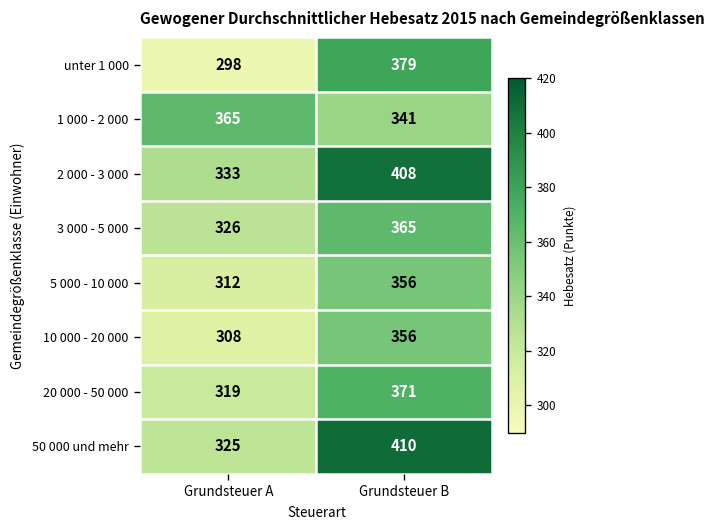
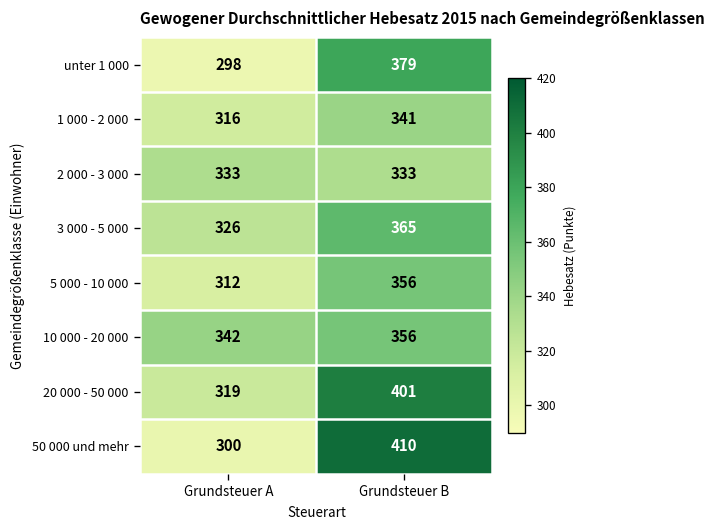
1 000 - 2 000, Grundsteuer A: 365 -> 316
2 000 - 3 000, Grundsteuer B: 408 -> 333
10 000 - 20 000, Grundsteuer A: 308 -> 342
20 000 - 50 000, Grundsteuer B: 371 -> 401
50 000 und mehr, Grundsteuer A: 325 -> 300
